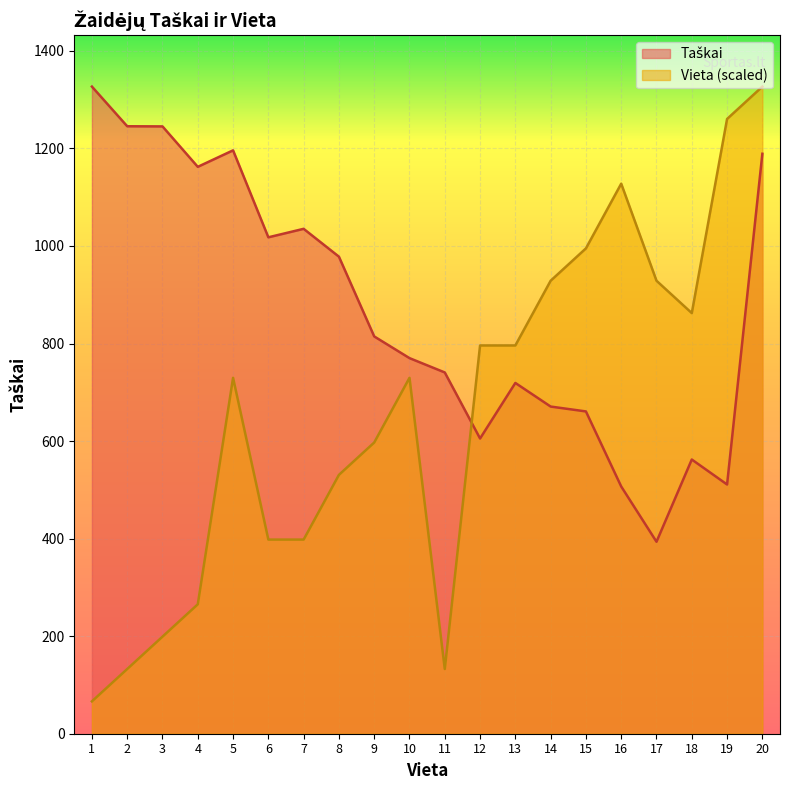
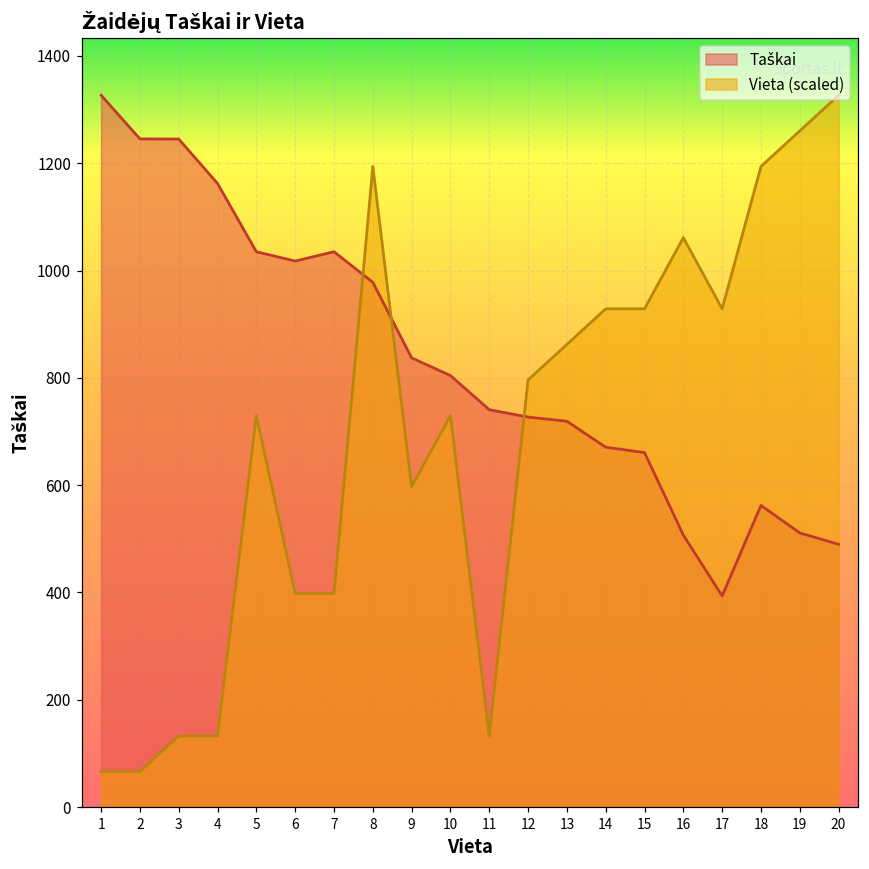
Vieta (scaled), 2: 130 -> 70
Vieta (scaled), 3: 200 -> 130
Vieta (scaled), 4: 270 -> 130
Taškai, 5: 1200 -> 1040
Vieta (scaled), 8: 530 -> 1190
Taškai, 9: 810 -> 840
Taškai, 10: 770 -> 800
Taškai, 12: 610 -> 730
Vieta (scaled), 13: 800 -> 860
Vieta (scaled), 15: 1000 -> 930
Vieta (scaled), 16: 1130 -> 1060
Vieta (scaled), 18: 860 -> 1190
Taškai, 20: 1190 -> 490
